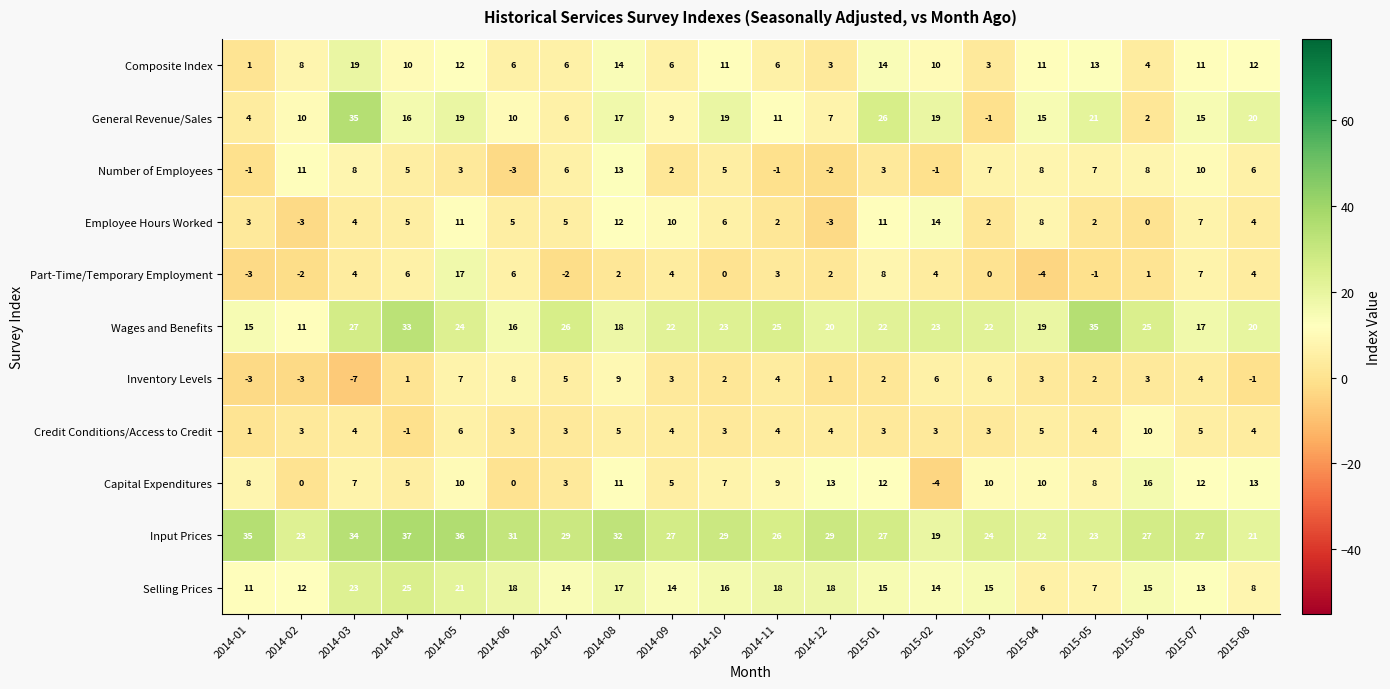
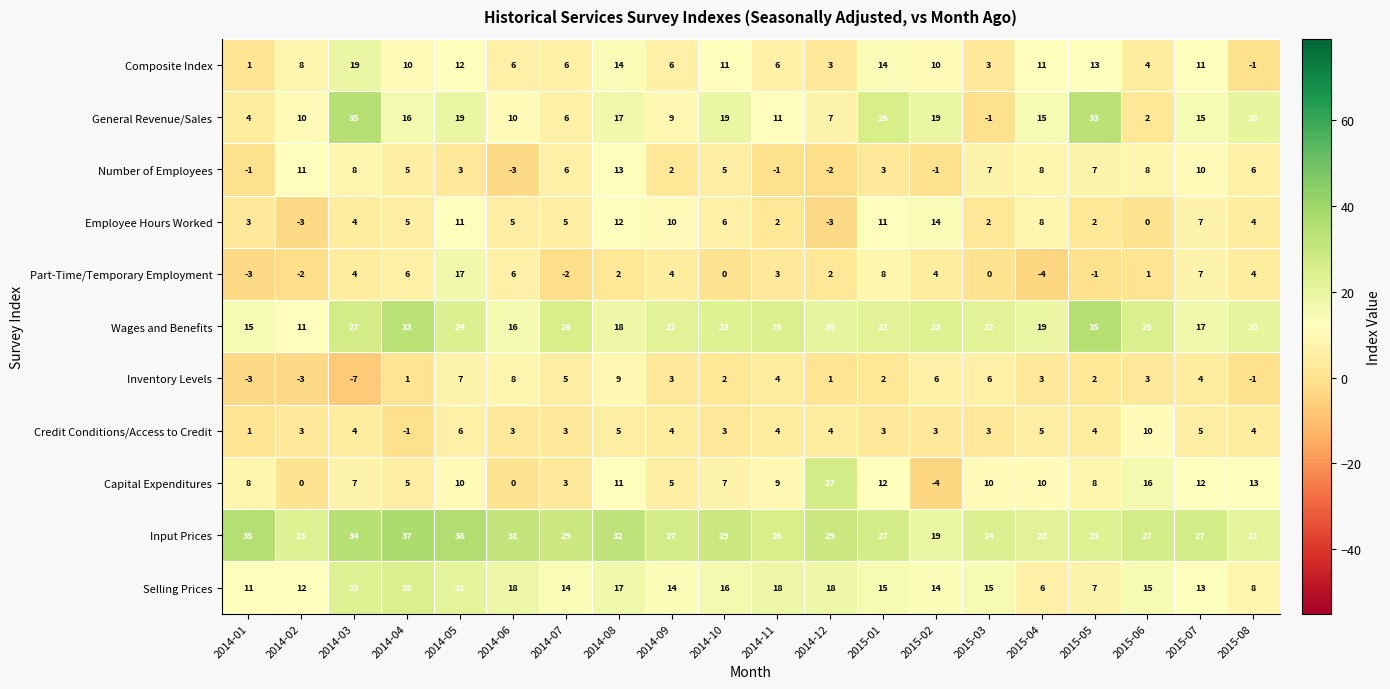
Composite Index, 2015-08: 12 -> -1
General Revenue/Sales, 2015-05: 21 -> 33
Capital Expenditures, 2014-12: 13 -> 27
